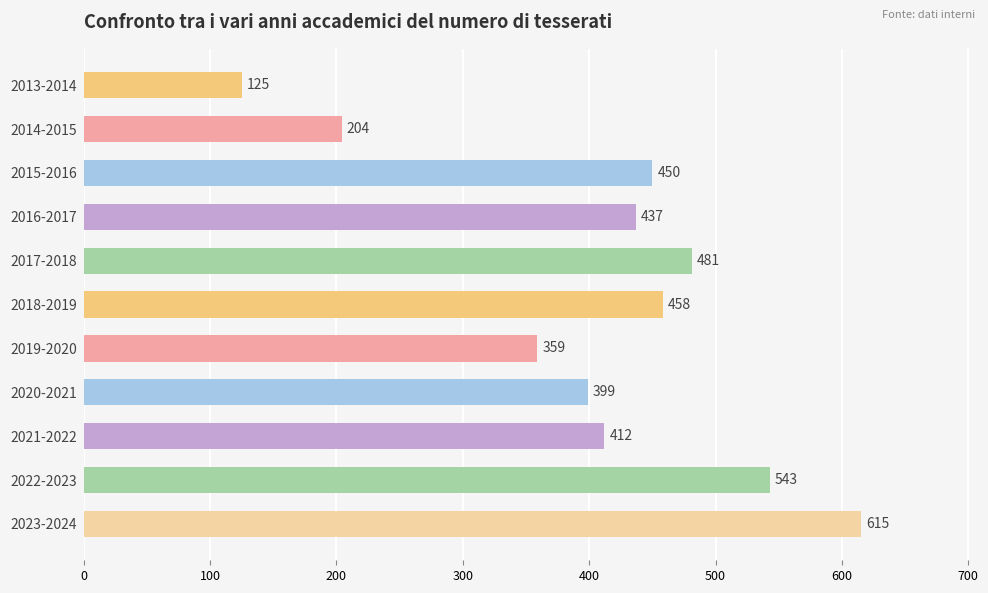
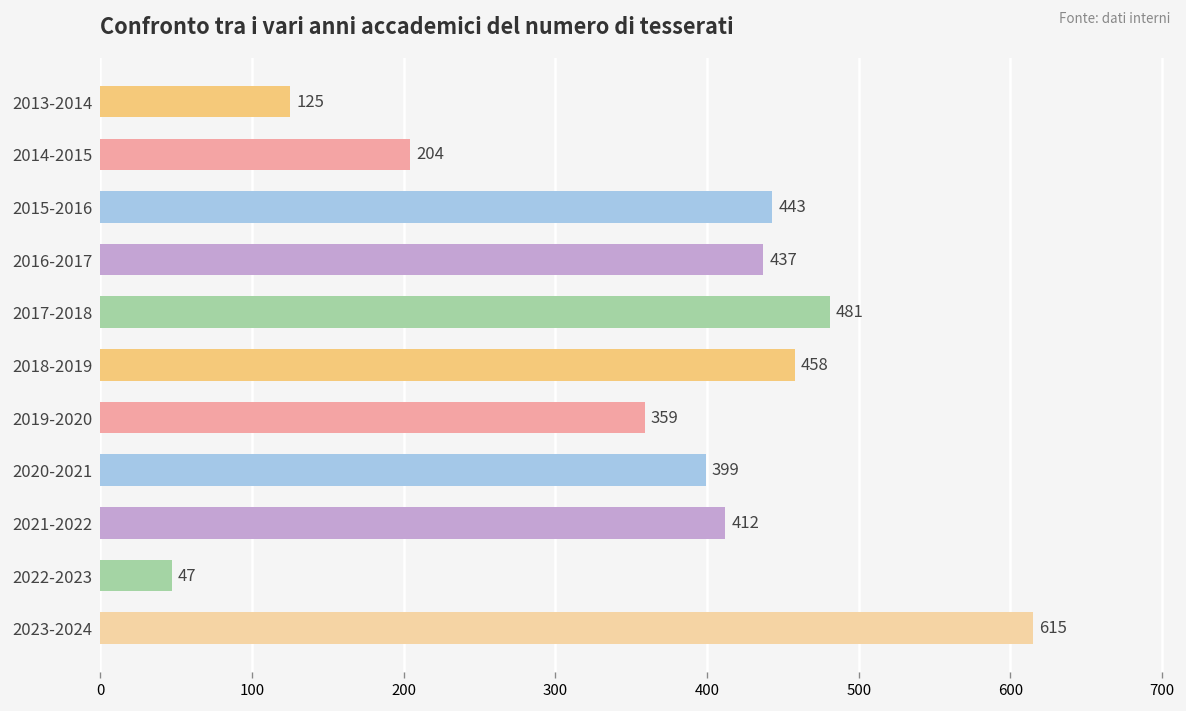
2015-2016: 450 -> 443
2022-2023: 543 -> 47
